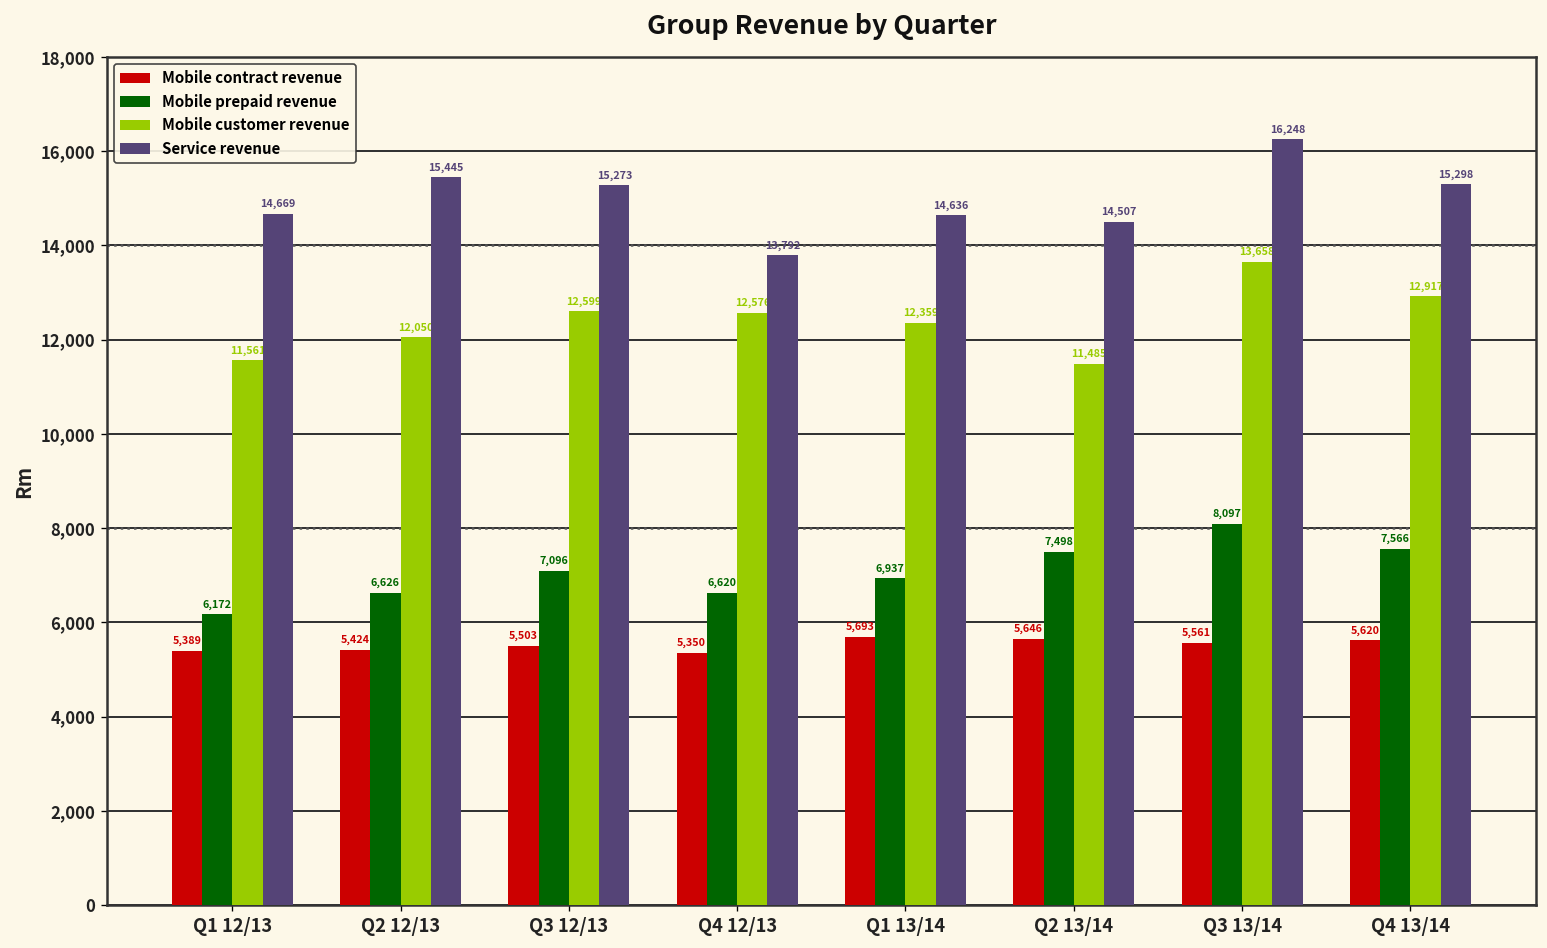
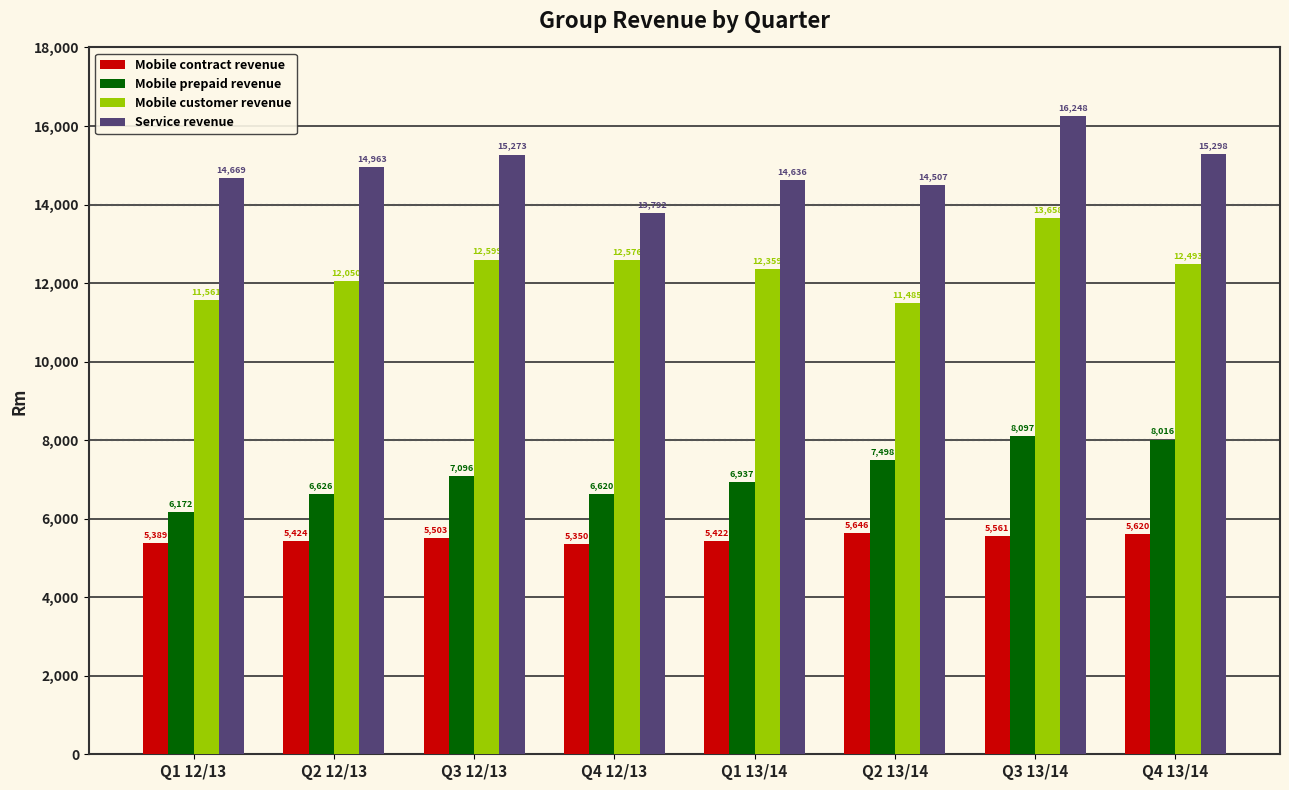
Service revenue, Q2 12/13: 15,445 -> 14,963
Mobile contract revenue, Q1 13/14: 5,693 -> 5,422
Mobile prepaid revenue, Q4 13/14: 7,566 -> 8,016
Mobile customer revenue, Q4 13/14: 12,917 -> 12,493
